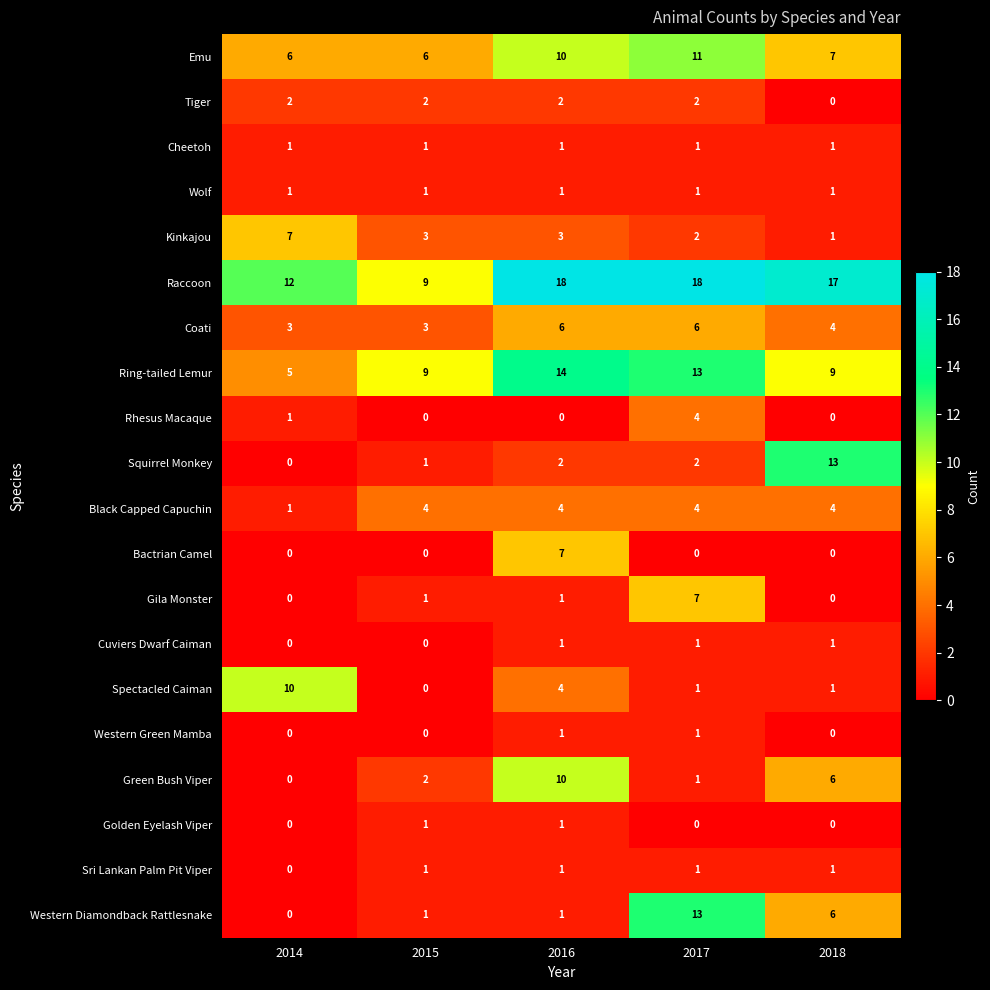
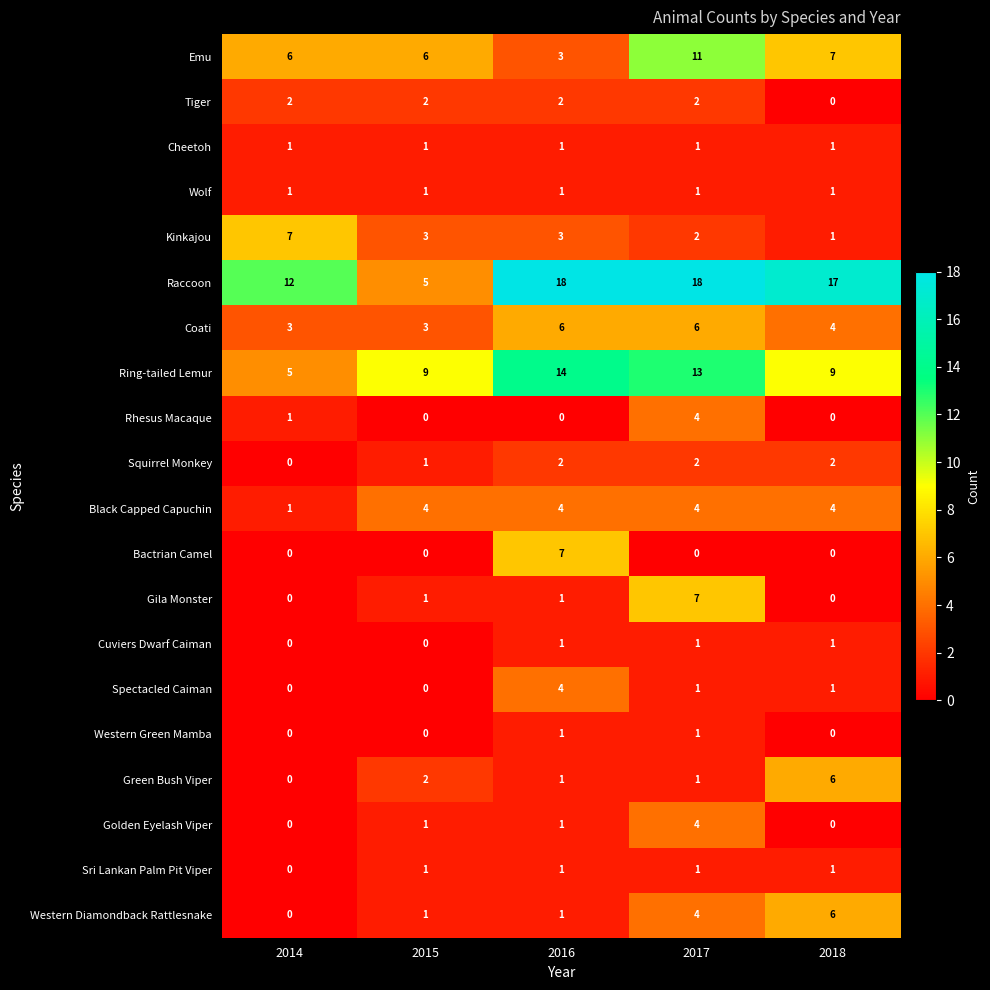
Emu, 2016: 10 -> 3
Raccoon, 2015: 9 -> 5
Squirrel Monkey, 2018: 13 -> 2
Spectacled Caiman, 2014: 10 -> 0
Green Bush Viper, 2016: 10 -> 1
Golden Eyelash Viper, 2017: 0 -> 4
Western Diamondback Rattlesnake, 2017: 13 -> 4
